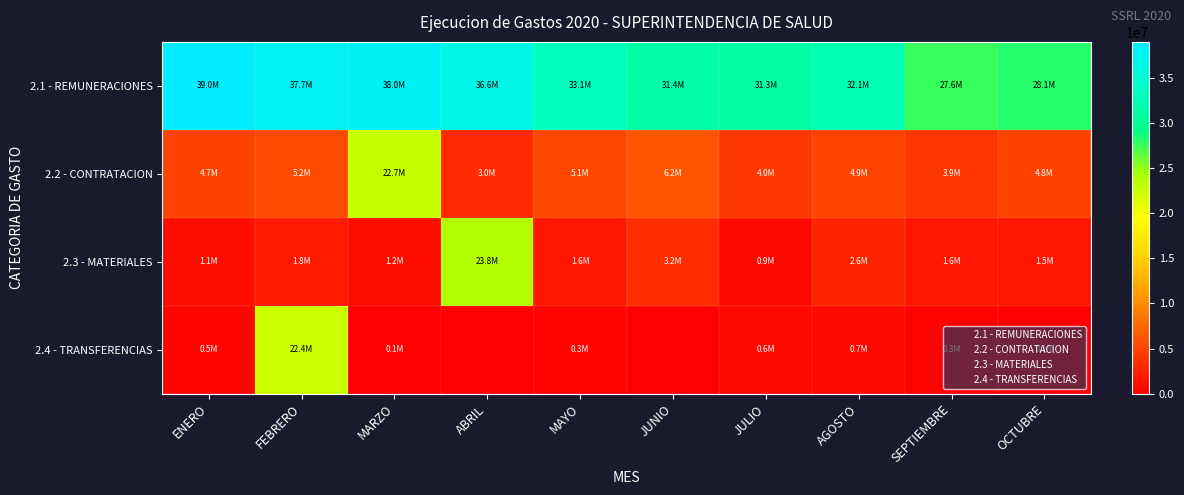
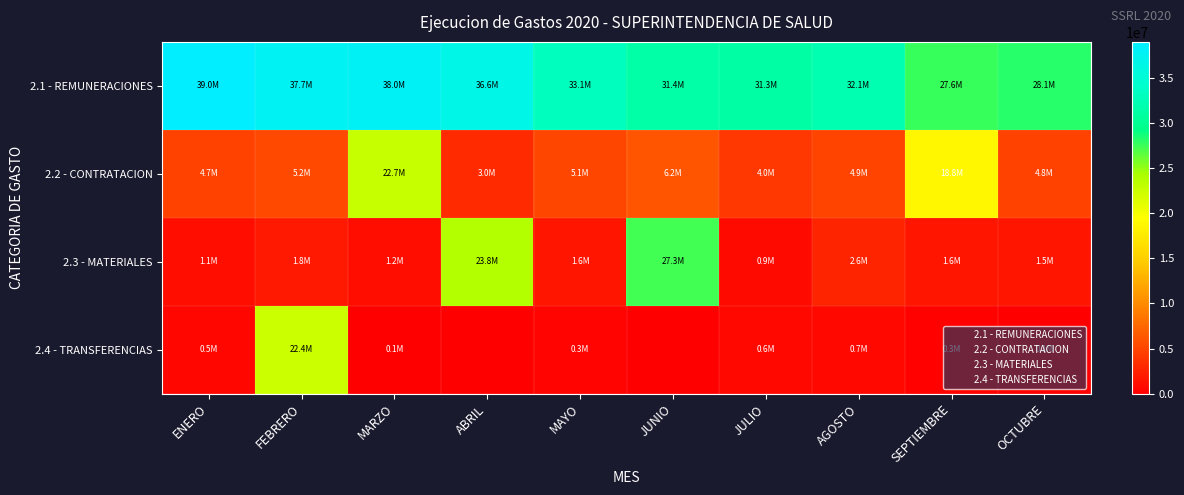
2.2 - CONTRATACION, SEPTIEMBRE: 3.9M -> 18.8M
2.3 - MATERIALES, JUNIO: 3.2M -> 27.3M
